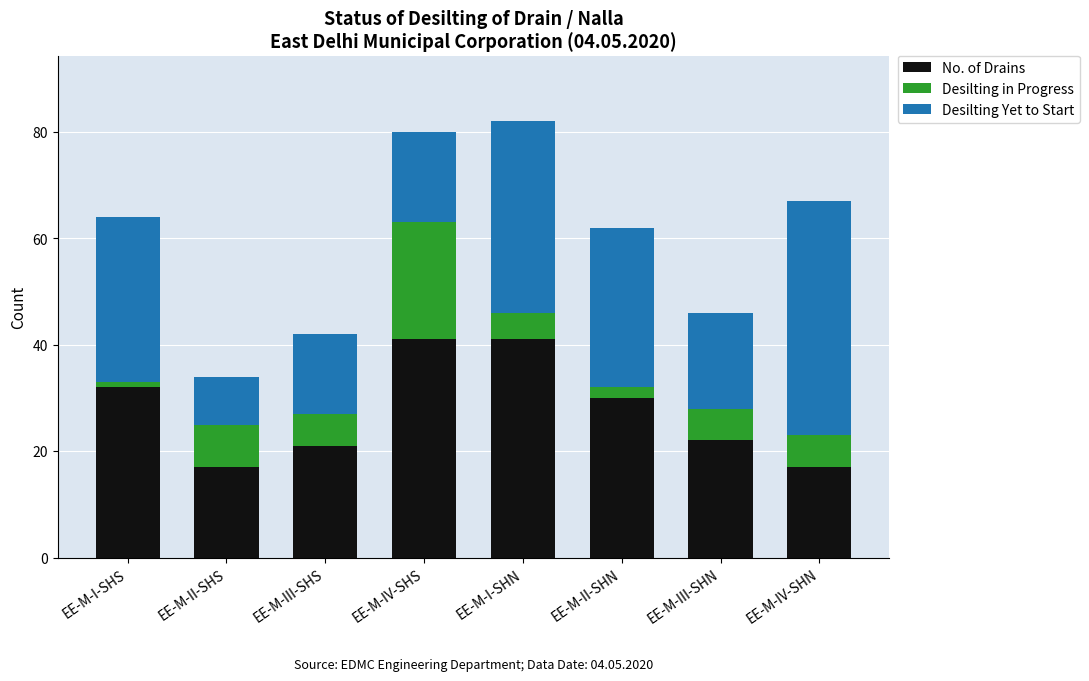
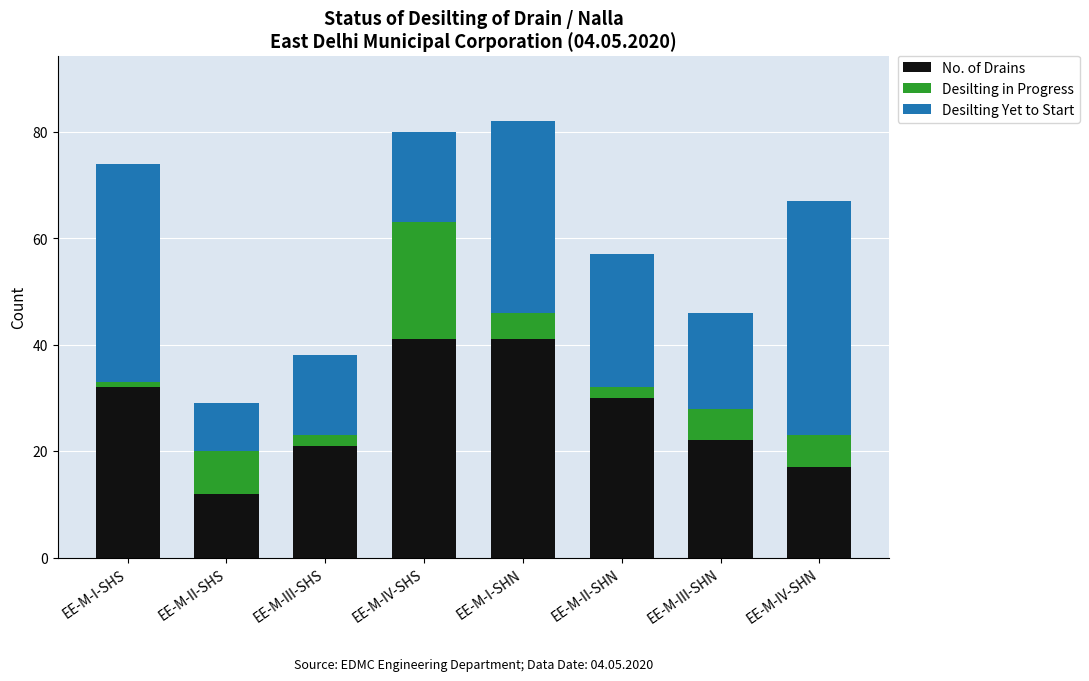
Desilting Yet to Start, EE-M-I-SHS: 31 -> 41
No. of Drains, EE-M-II-SHS: 17 -> 12
Desilting in Progress, EE-M-III-SHS: 6 -> 2
Desilting Yet to Start, EE-M-II-SHN: 30 -> 25
